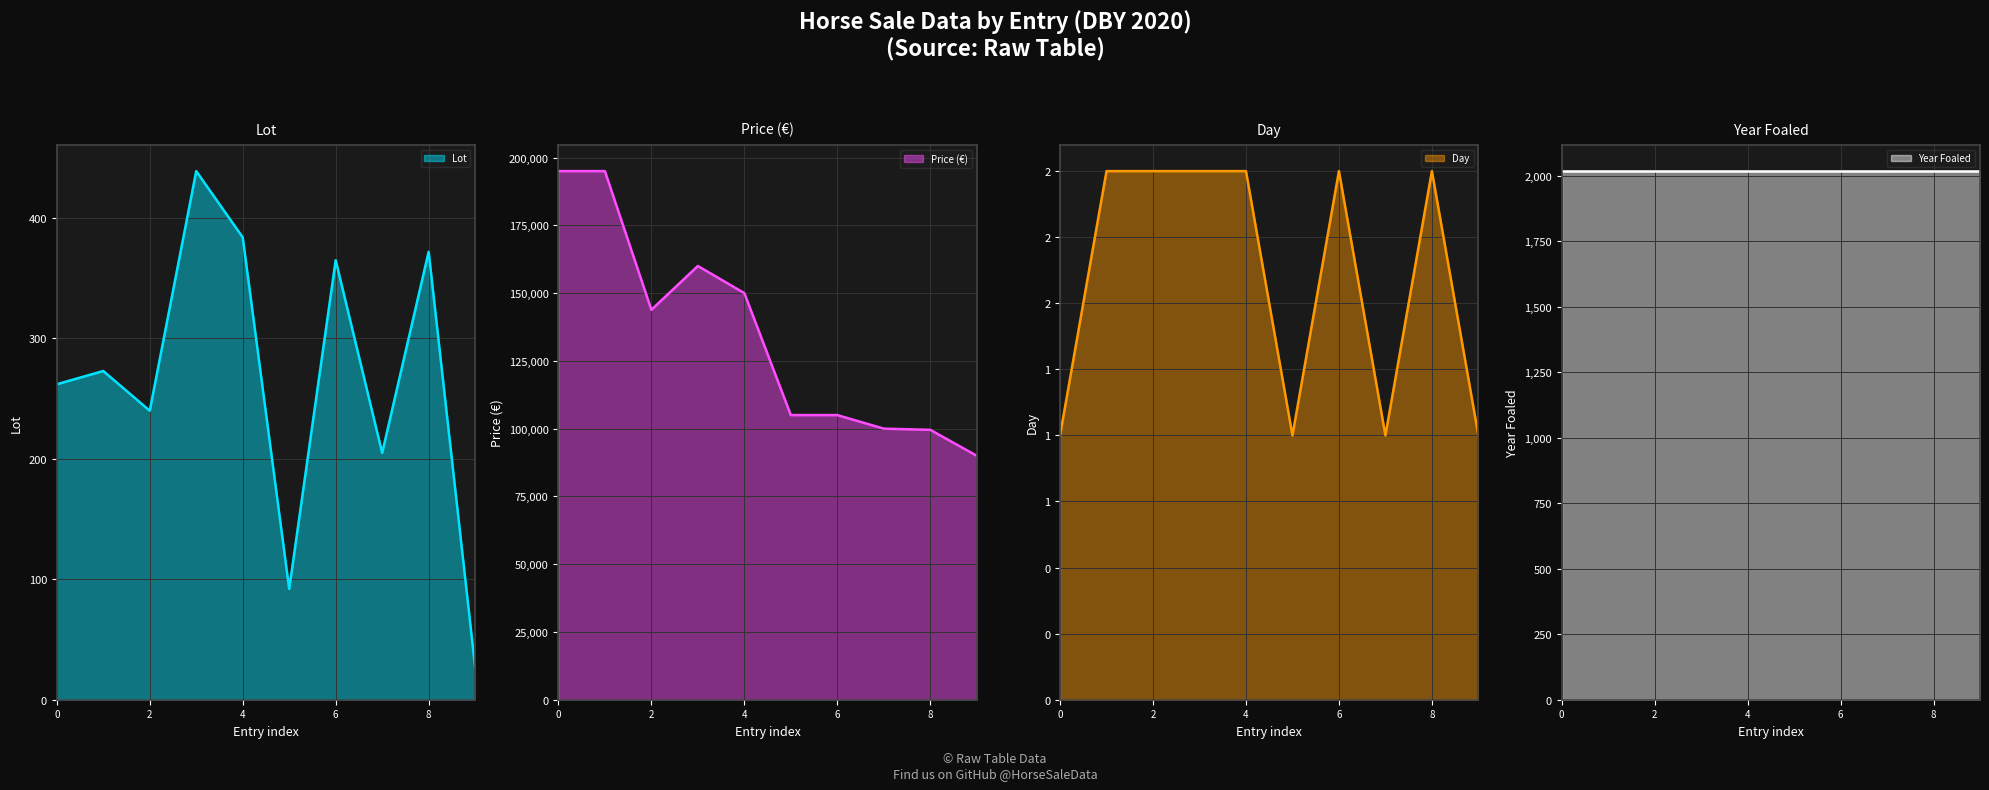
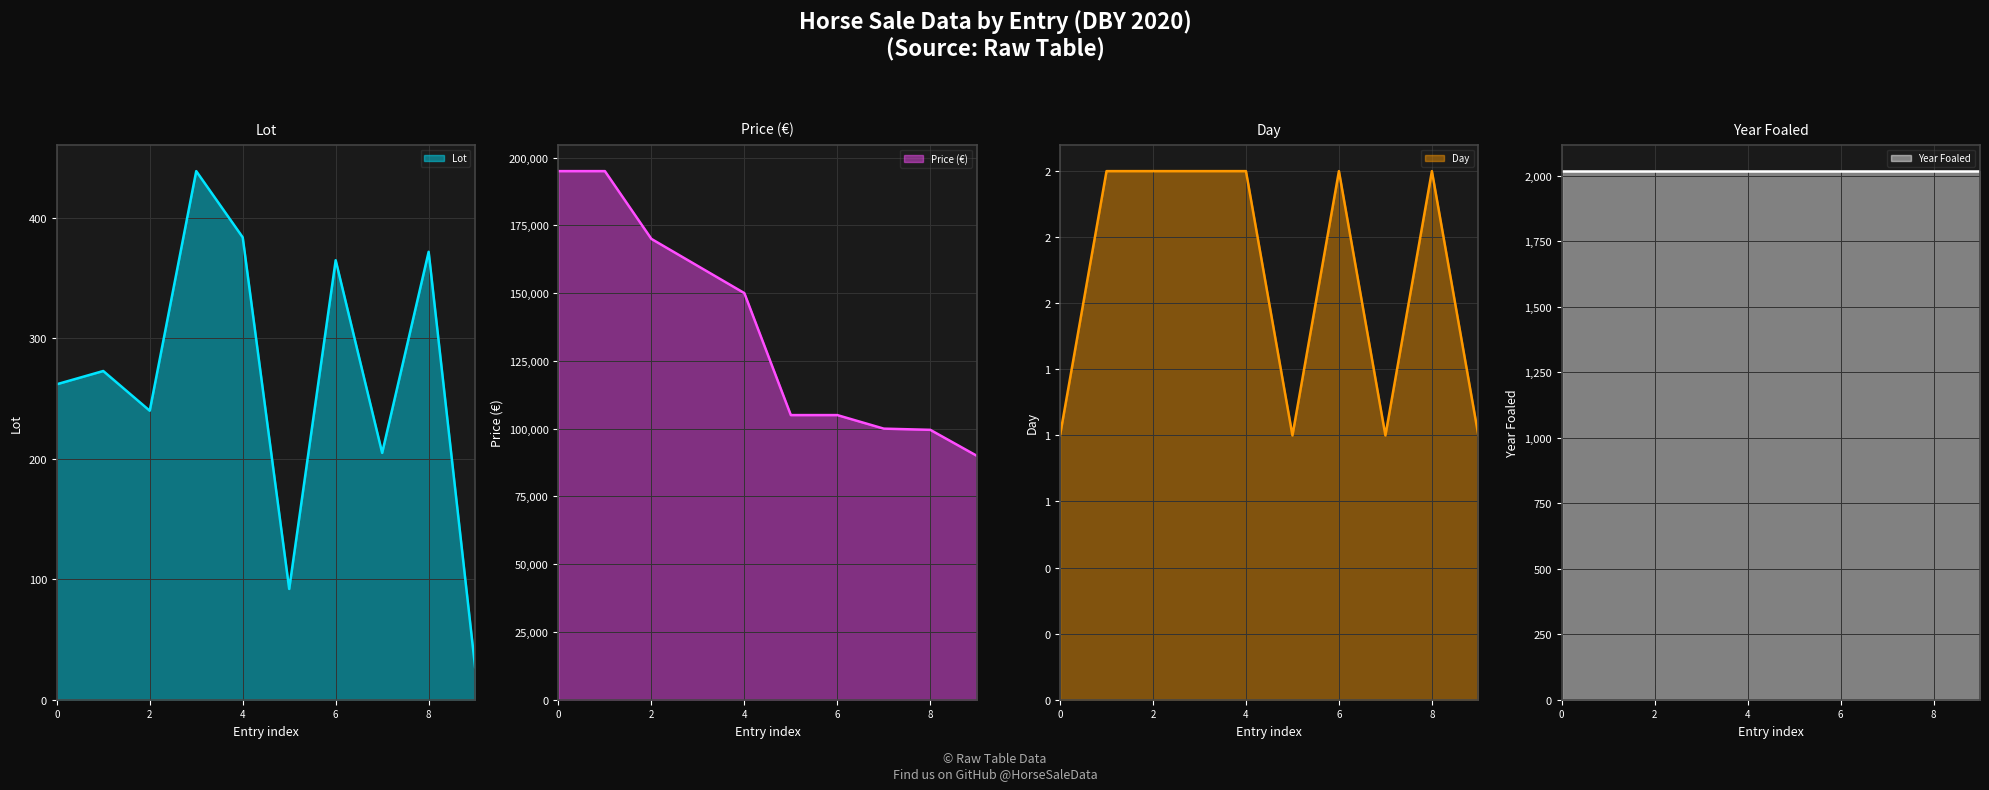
Price (€), 2: 144,000 -> 170,000
